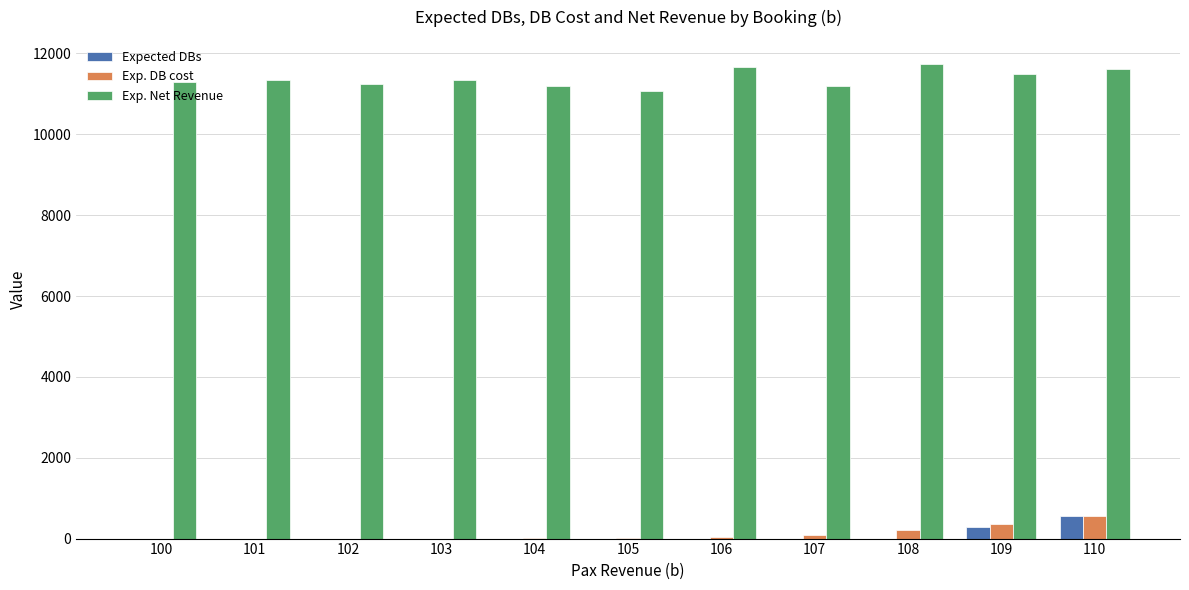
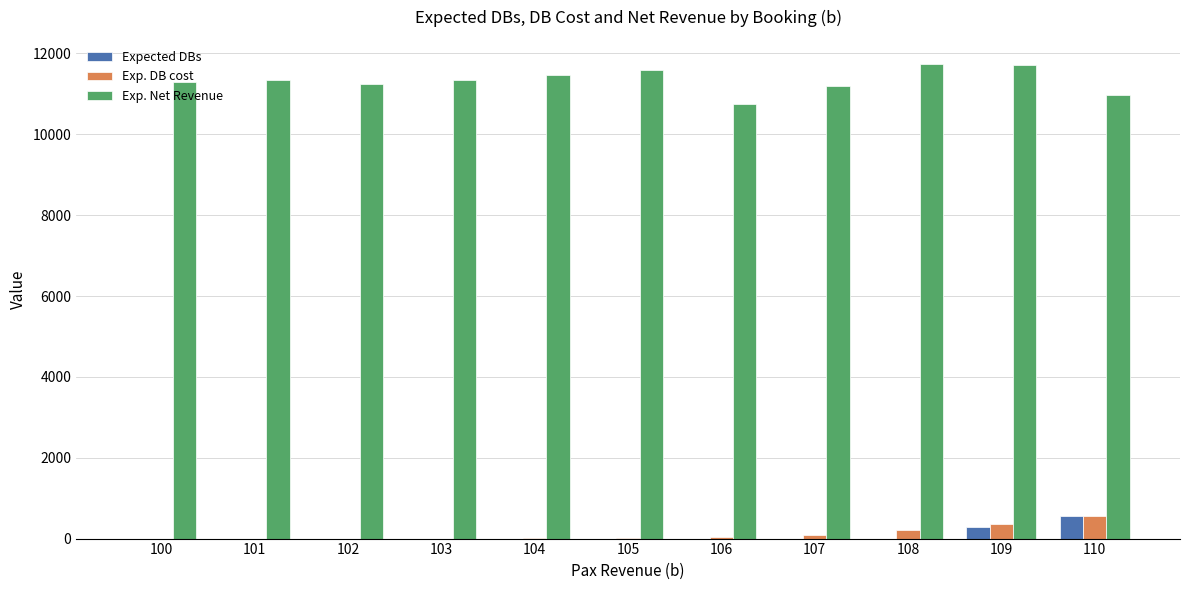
Exp. Net Revenue, 104: 11200 -> 11500
Exp. Net Revenue, 105: 11100 -> 11600
Exp. Net Revenue, 106: 11700 -> 10700
Exp. Net Revenue, 109: 11500 -> 11700
Exp. Net Revenue, 110: 11600 -> 11000
